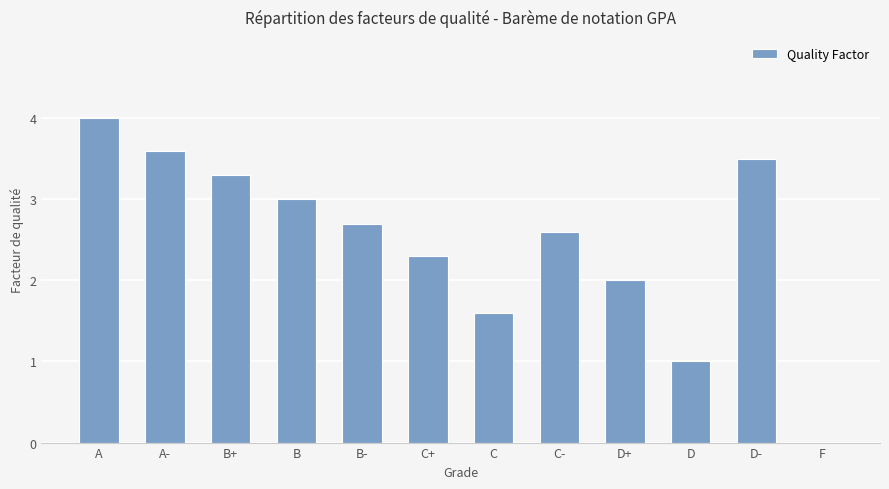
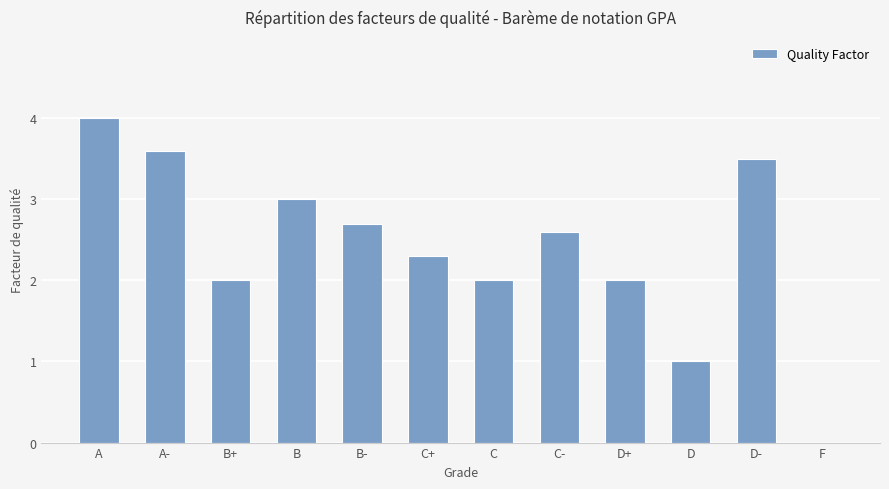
B+: 3.3 -> 2.0
C: 1.6 -> 2.0
